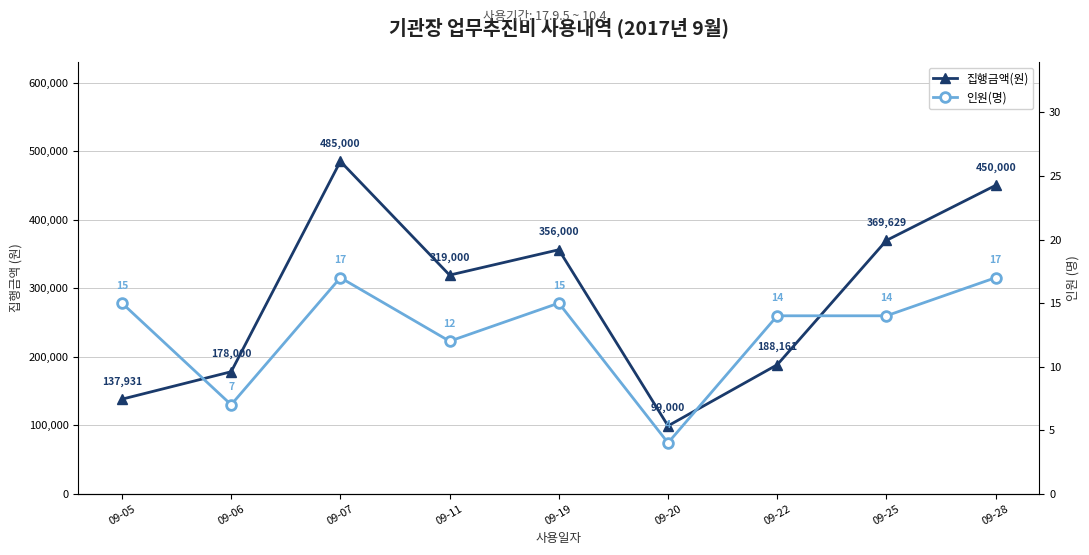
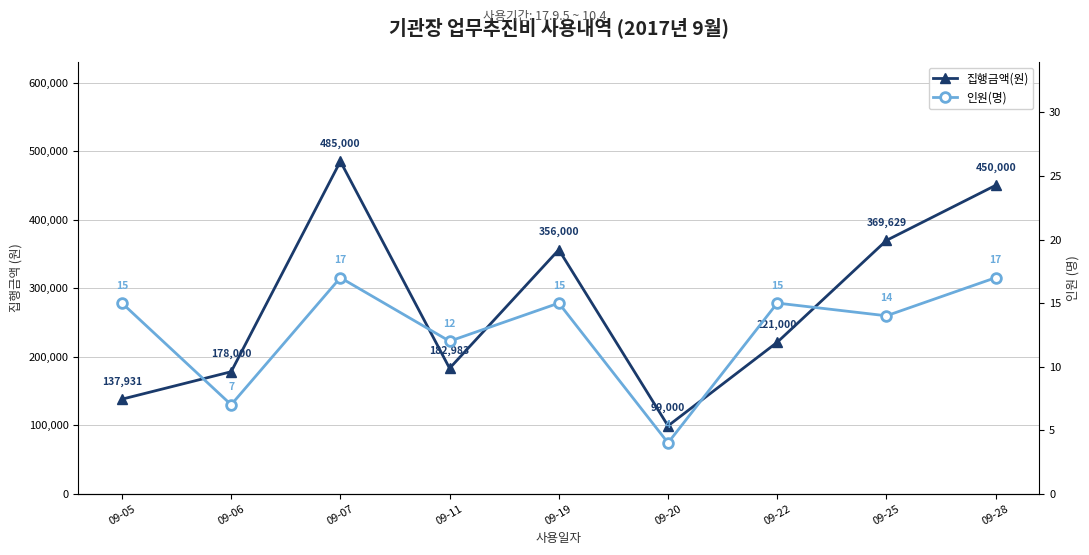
집행금액(원), 09-11: 319,000 -> 182,983
집행금액(원), 09-22: 188,161 -> 221,000
인원(명), 09-22: 14 -> 15
